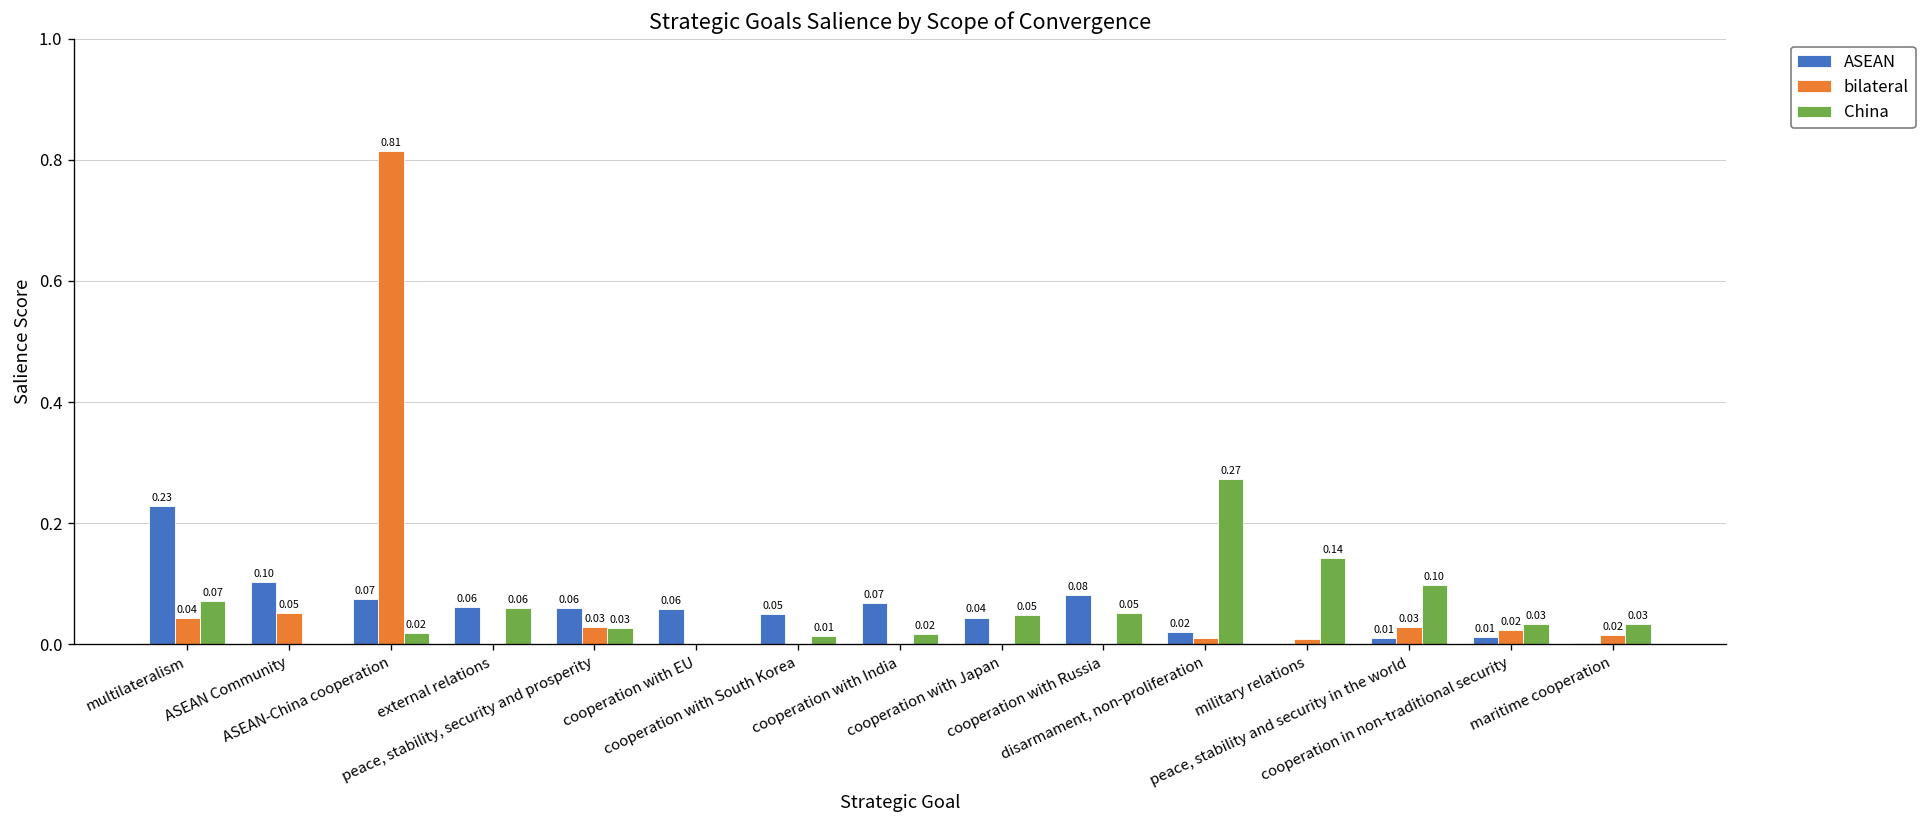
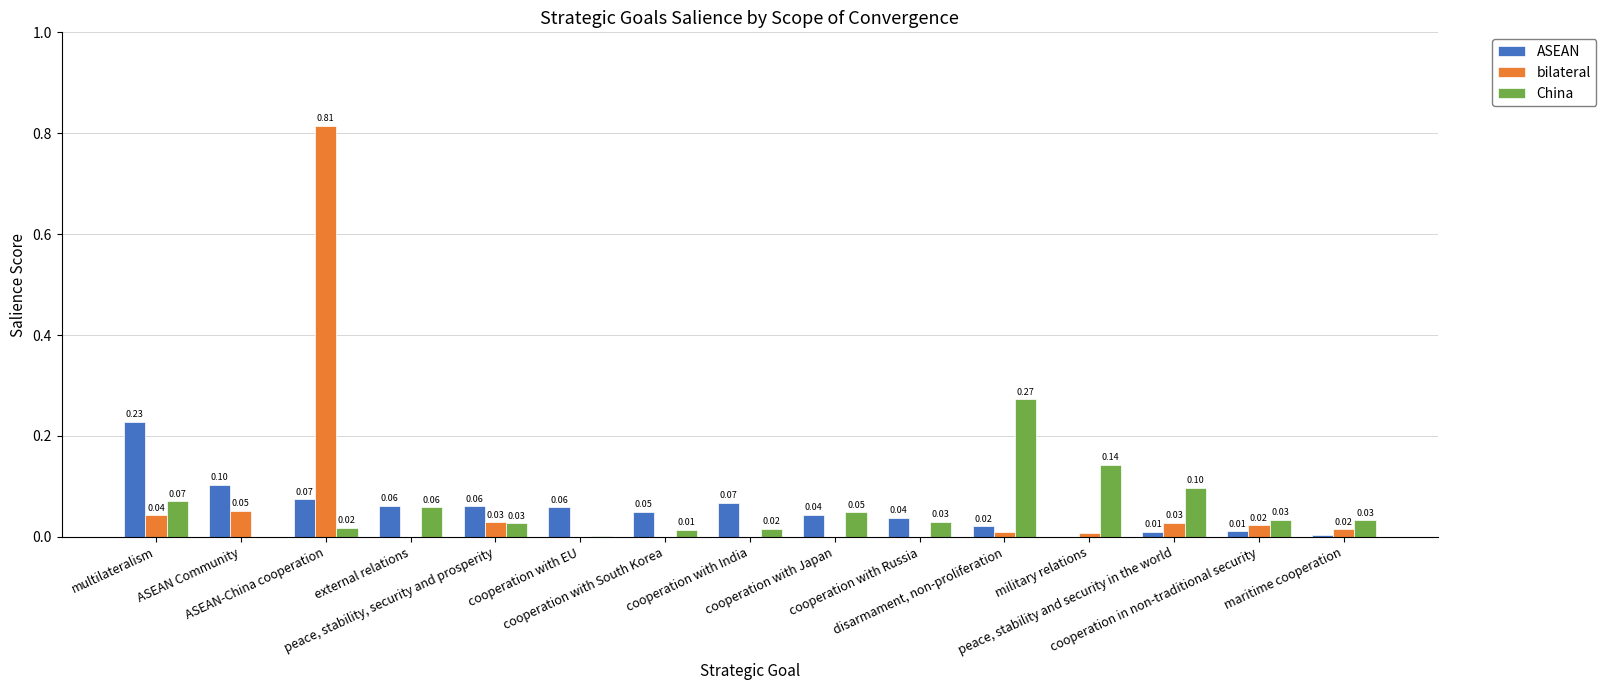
ASEAN, cooperation with Russia: 0.08 -> 0.04
China, cooperation with Russia: 0.05 -> 0.03
